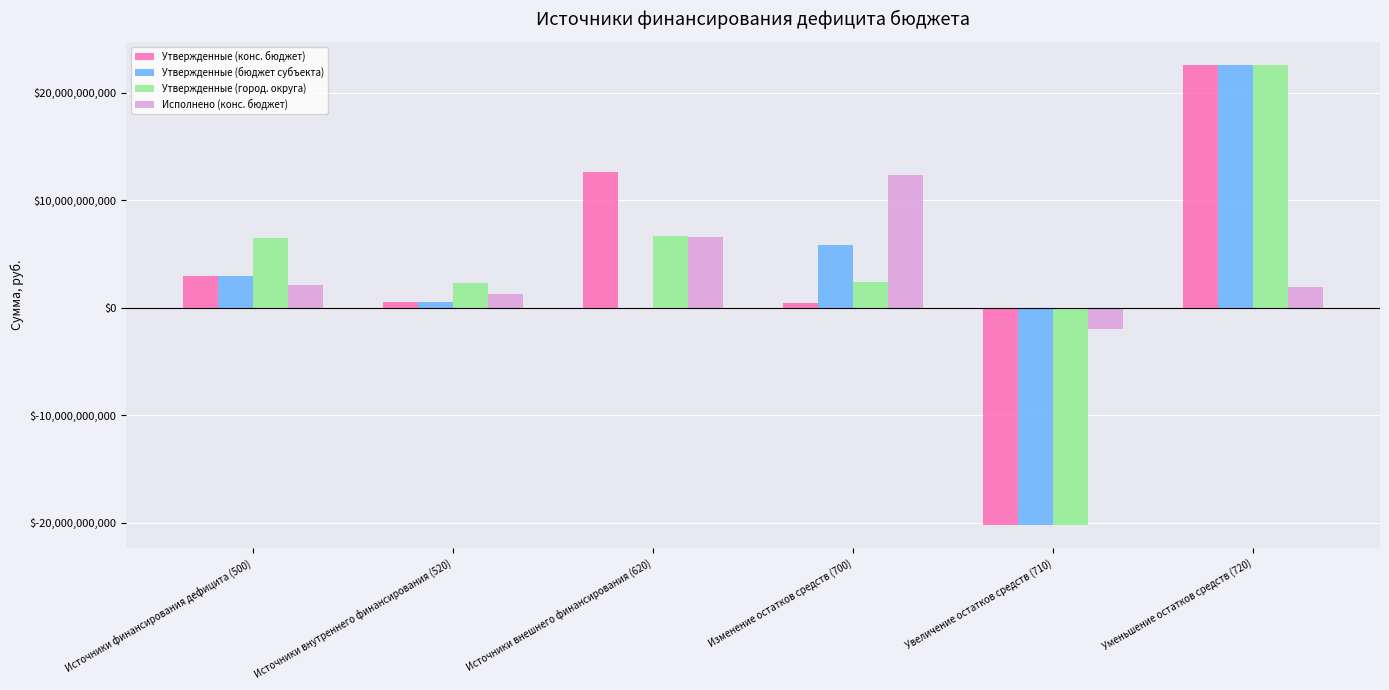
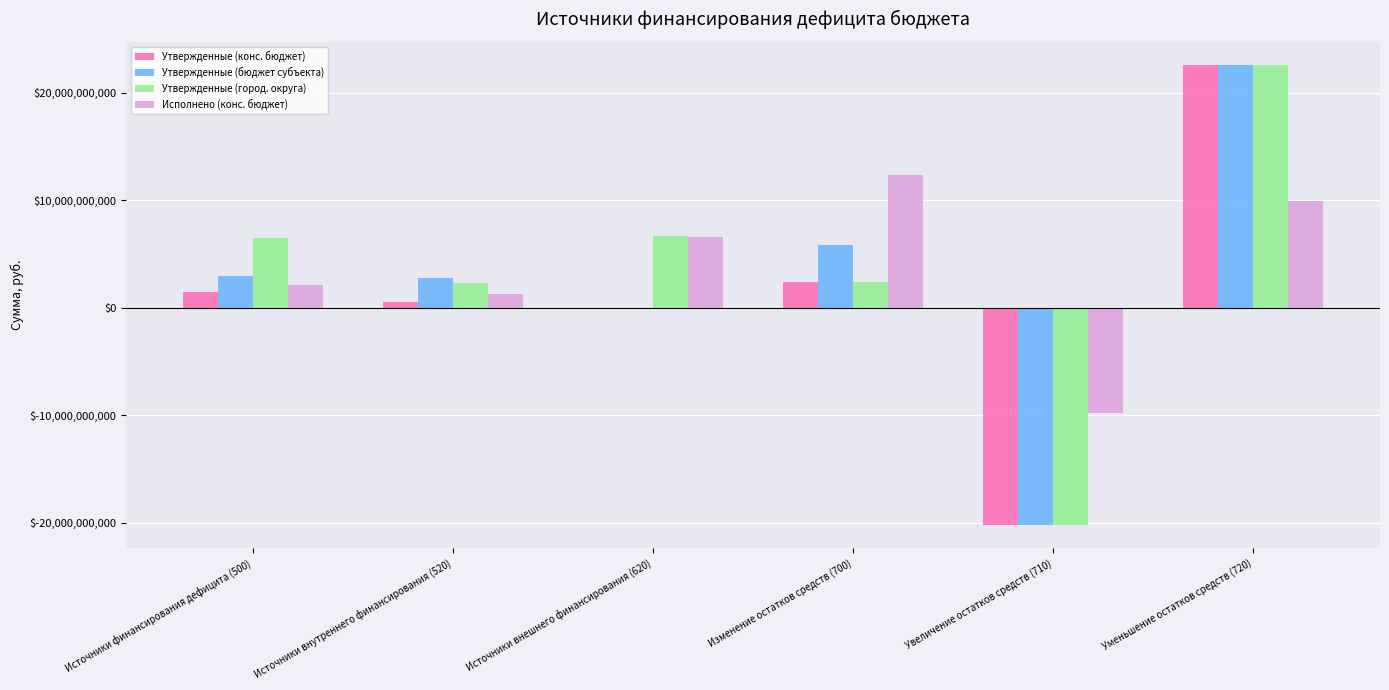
Утвержденные (конс. бюджет), Источники финансирования дефицита (500): $3,000,000,000 -> $1,500,000,000
Утвержденные (бюджет субъекта), Источники внутреннего финансирования (520): $600,000,000 -> $2,800,000,000
Утвержденные (конс. бюджет), Источники внешнего финансирования (620): $12,600,000,000 -> $0
Утвержденные (конс. бюджет), Изменение остатков средств (700): $400,000,000 -> $2,400,000,000
Исполнено (конс. бюджет), Увеличение остатков средств (710): $-2,000,000,000 -> $-9,700,000,000
Исполнено (конс. бюджет), Уменьшение остатков средств (720): $2,000,000,000 -> $9,900,000,000
